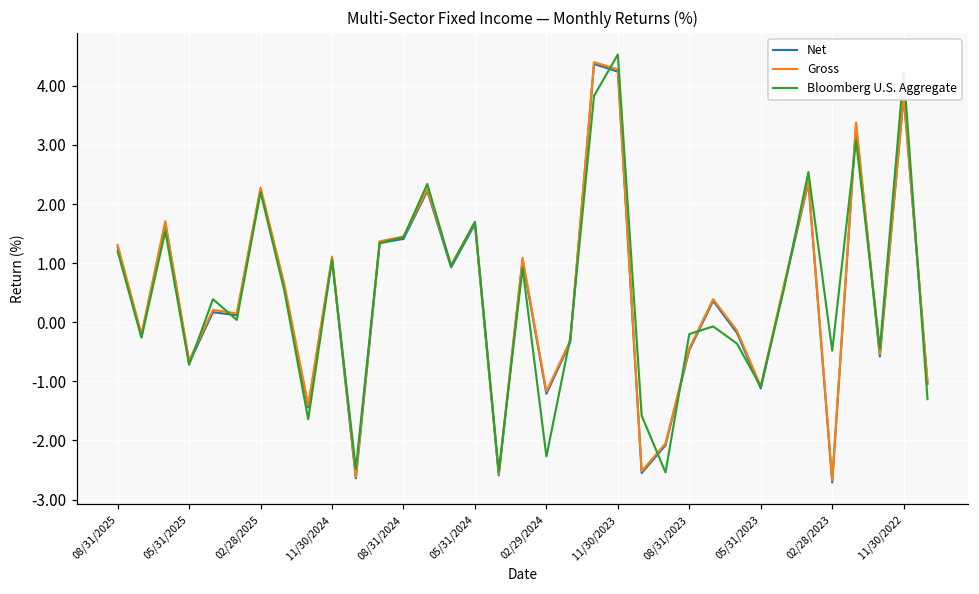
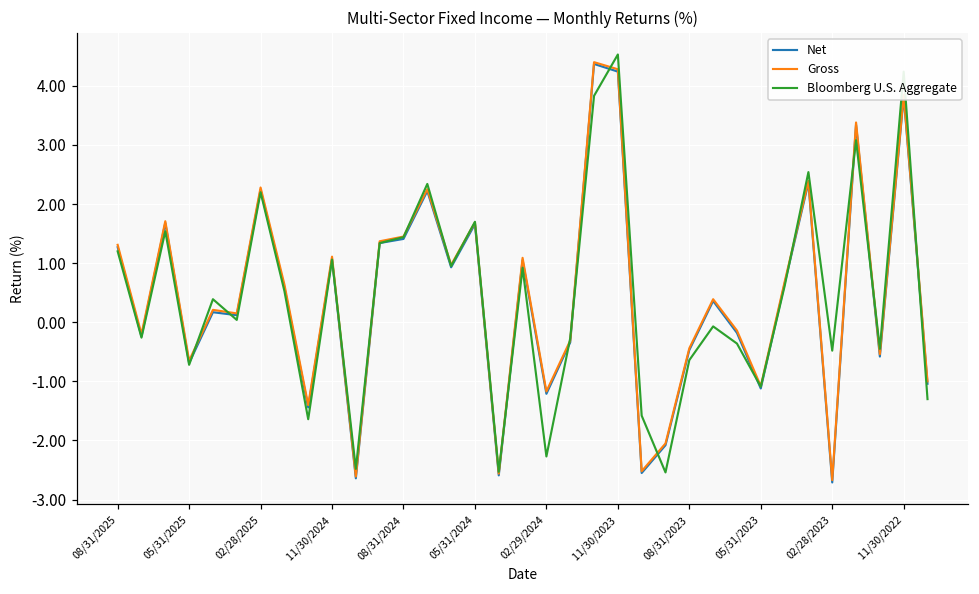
Bloomberg U.S. Aggregate, 08/31/2023: -0.2 -> -0.6
